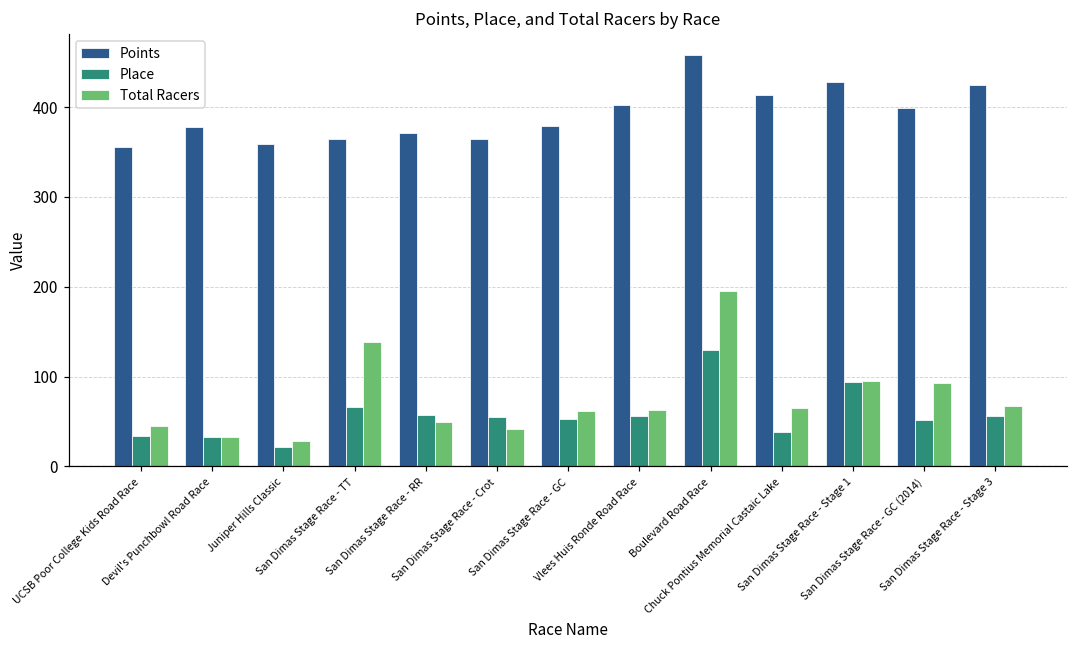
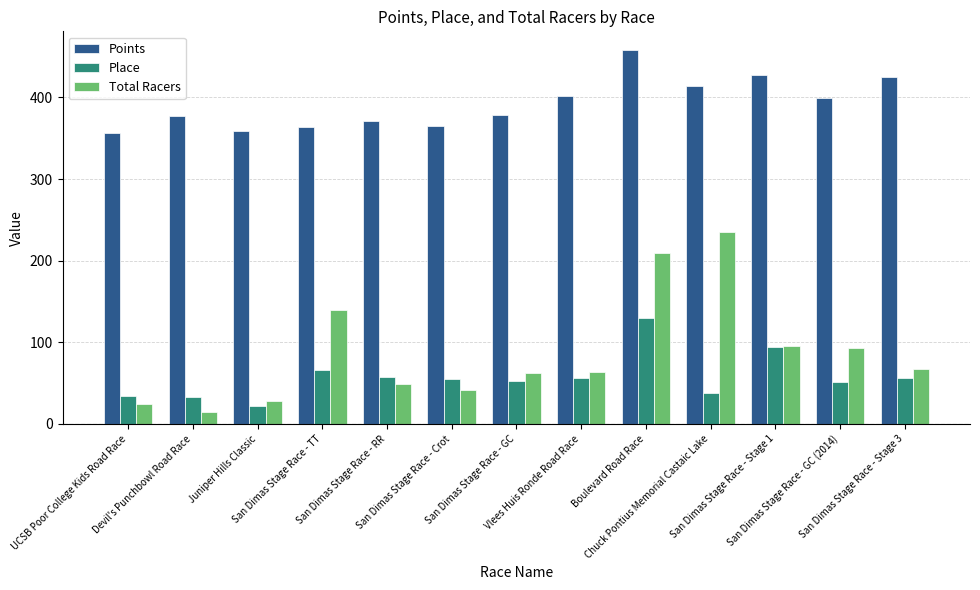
Total Racers, UCSB Poor College Kids Road Race: 50 -> 20
Total Racers, Devil's Punchbowl Road Race: 30 -> 20
Total Racers, Boulevard Road Race: 200 -> 210
Total Racers, Chuck Pontius Memorial Castaic Lake: 70 -> 240
